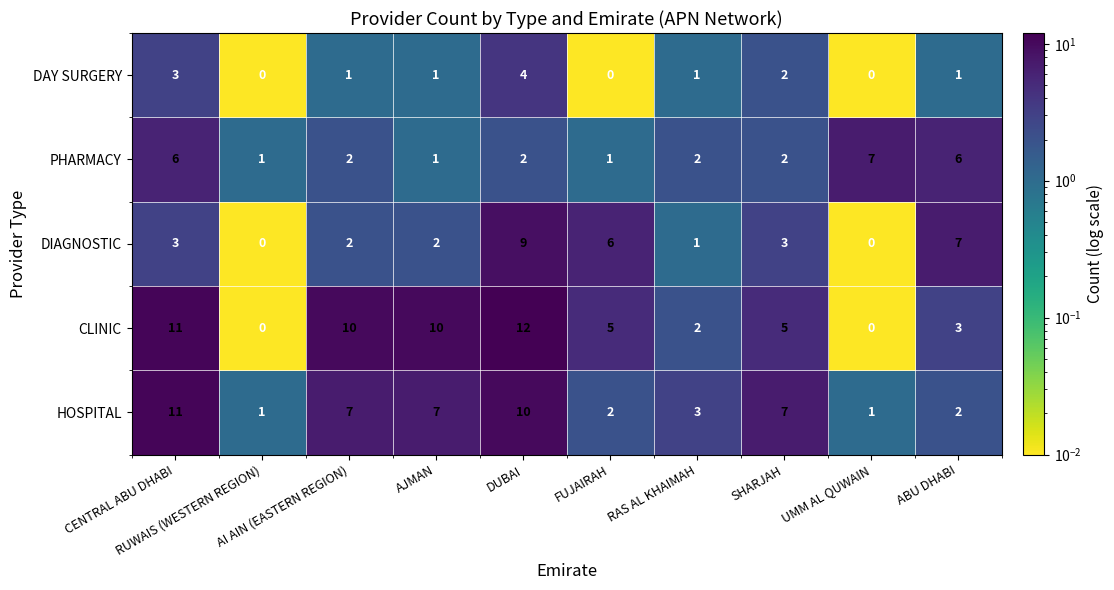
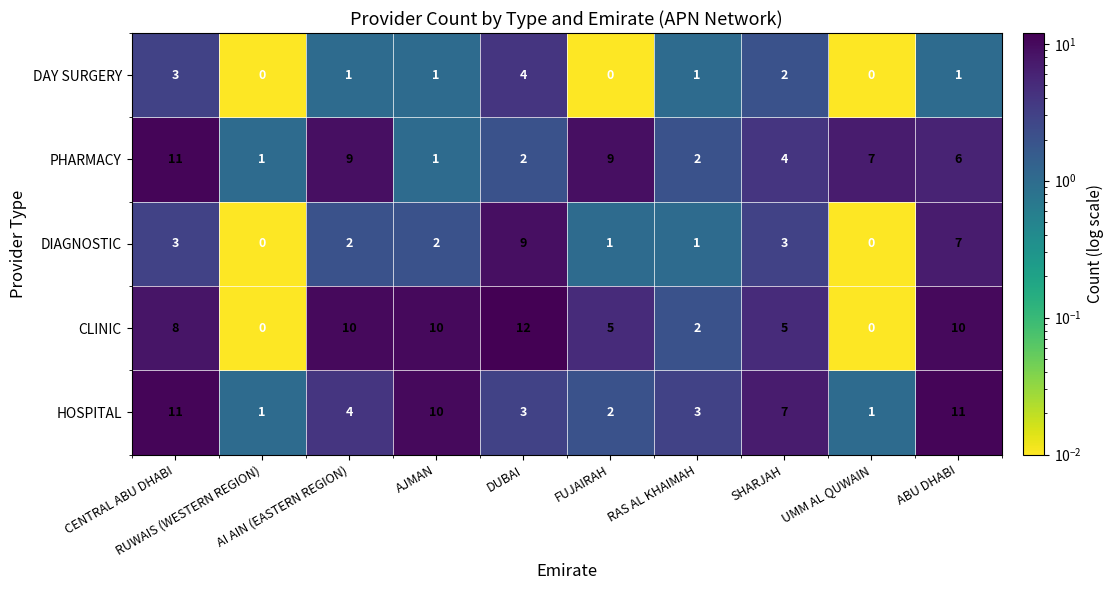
PHARMACY, CENTRAL ABU DHABI: 6 -> 11
PHARMACY, AI AIN (EASTERN REGION): 2 -> 9
PHARMACY, FUJAIRAH: 1 -> 9
PHARMACY, SHARJAH: 2 -> 4
DIAGNOSTIC, FUJAIRAH: 6 -> 1
CLINIC, CENTRAL ABU DHABI: 11 -> 8
CLINIC, ABU DHABI: 3 -> 10
HOSPITAL, AI AIN (EASTERN REGION): 7 -> 4
HOSPITAL, AJMAN: 7 -> 10
HOSPITAL, DUBAI: 10 -> 3
HOSPITAL, ABU DHABI: 2 -> 11
